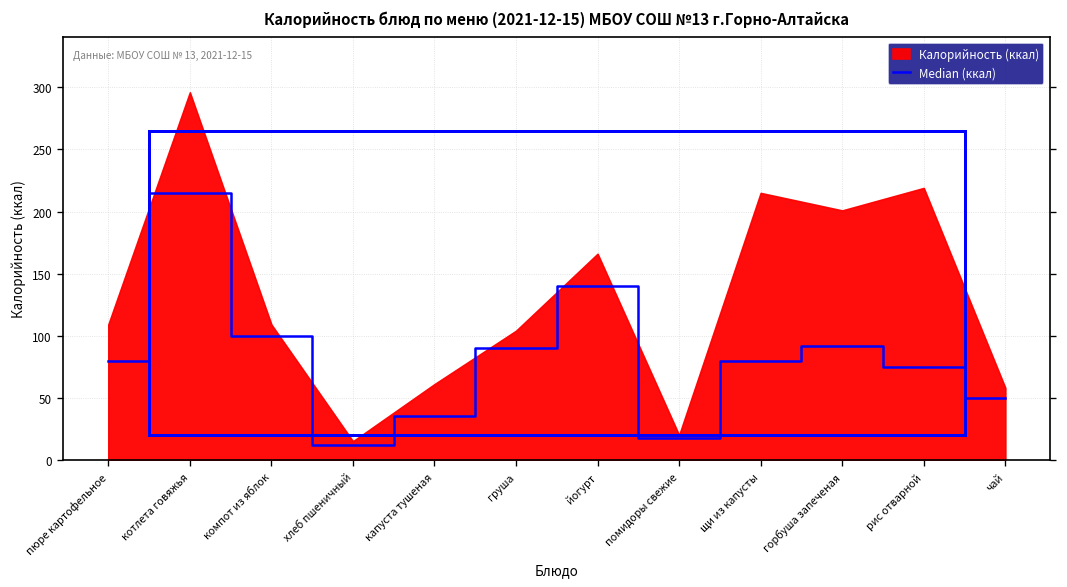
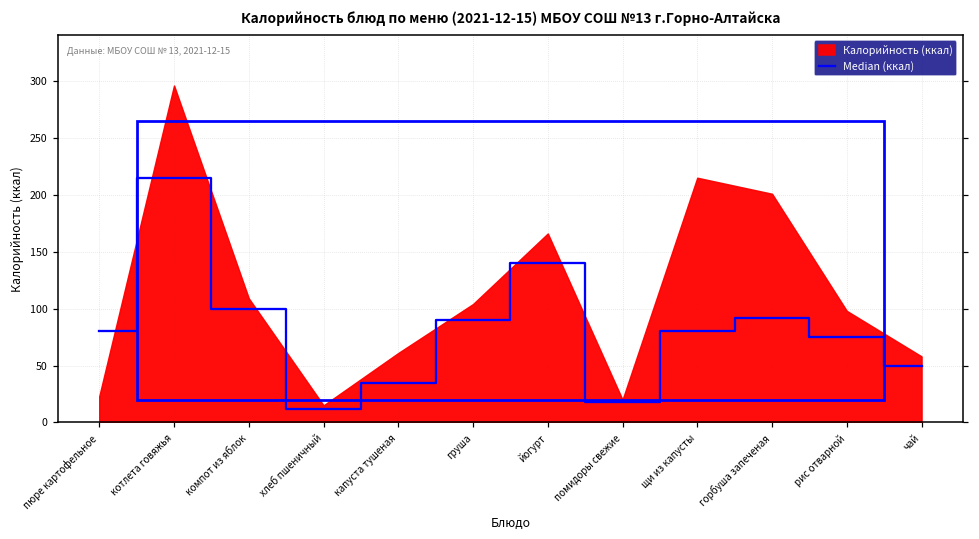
Калорийность (ккал), пюре картофельное: 109 -> 23
Калорийность (ккал), рис отварной: 219 -> 98
